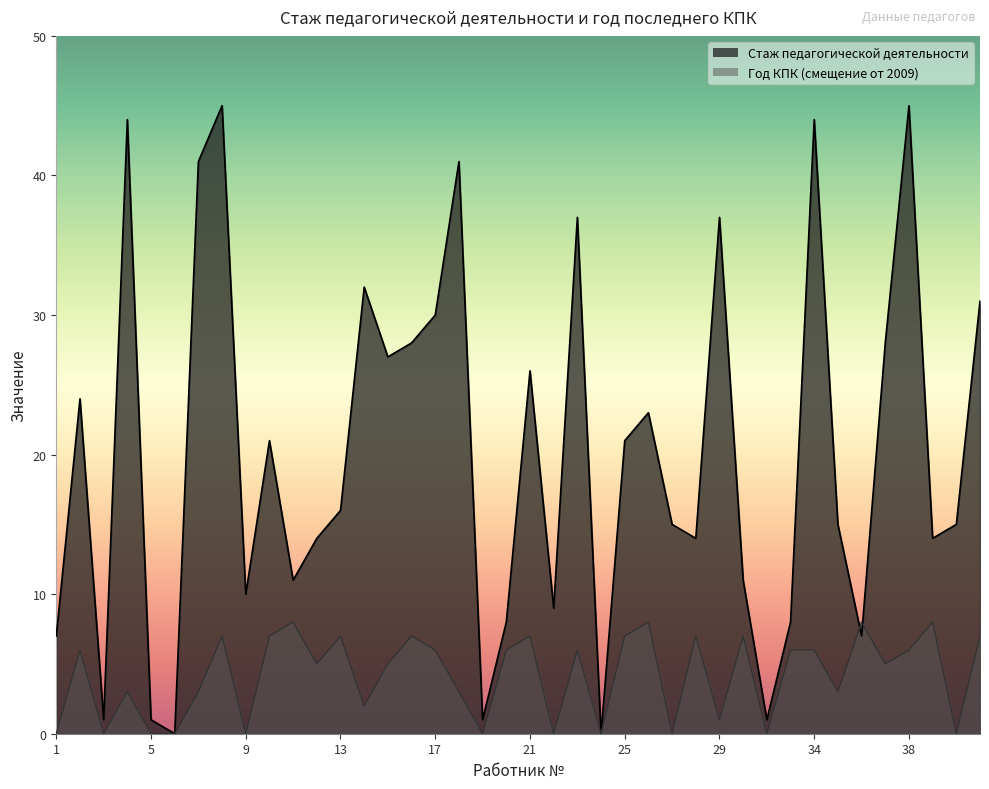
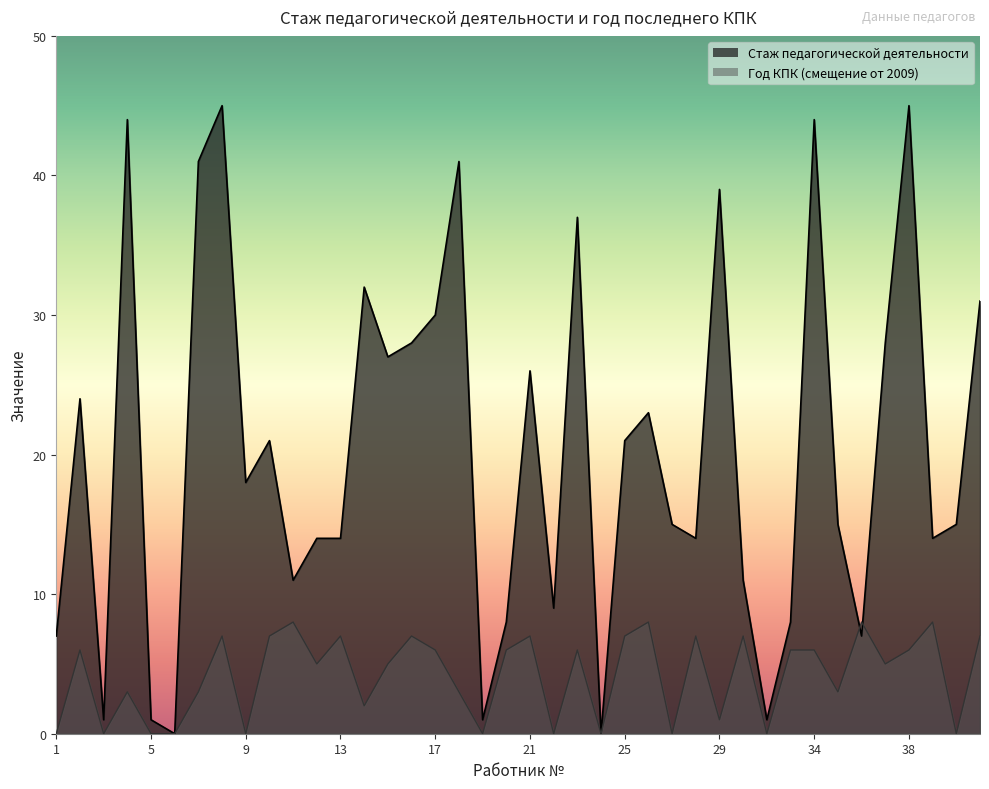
Стаж педагогической деятельности, 9: 10 -> 18
Стаж педагогической деятельности, 13: 16 -> 14
Стаж педагогической деятельности, 29: 37 -> 39
